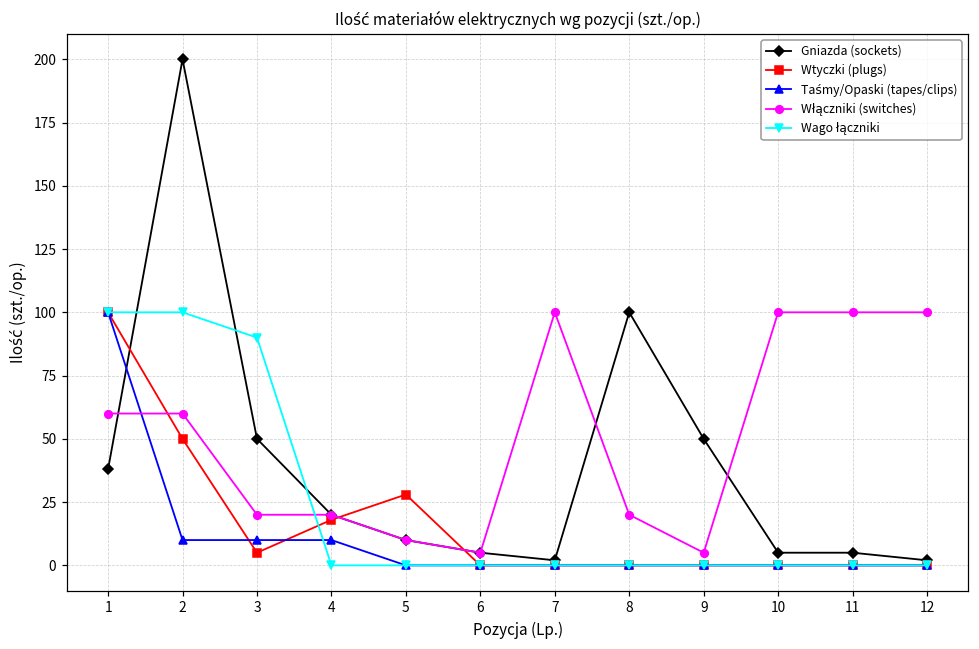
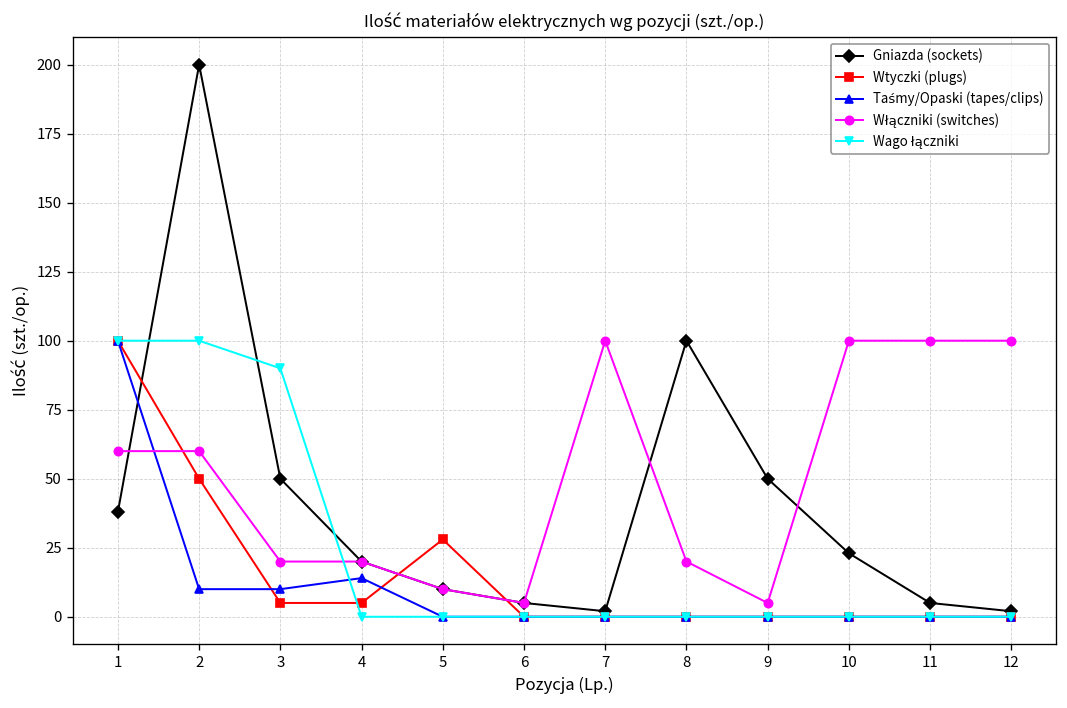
Wtyczki (plugs), 4: 18 -> 5
Taśmy/Opaski (tapes/clips), 4: 10 -> 14
Gniazda (sockets), 10: 5 -> 23
